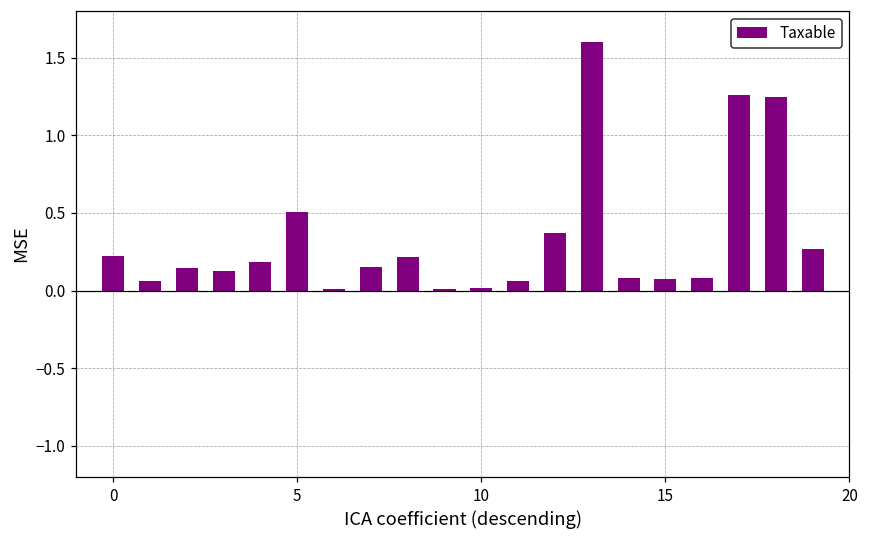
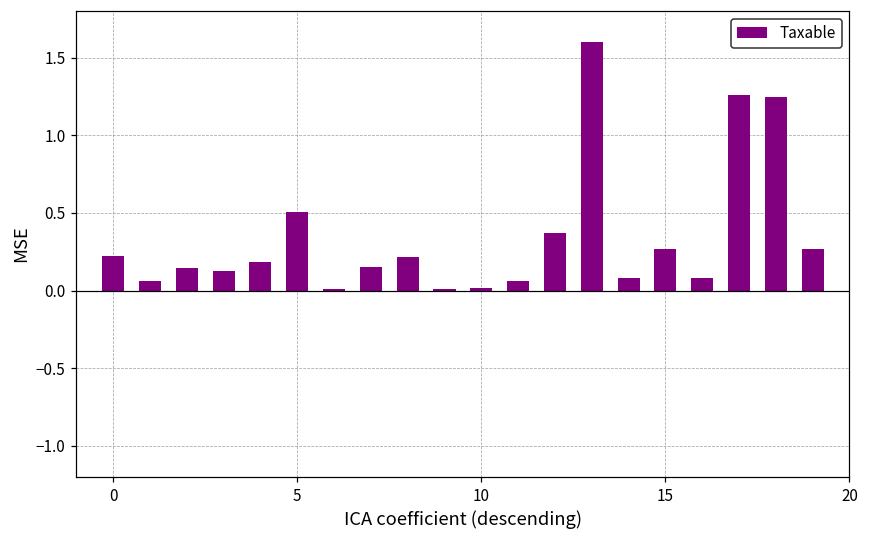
15: 0.07 -> 0.27
